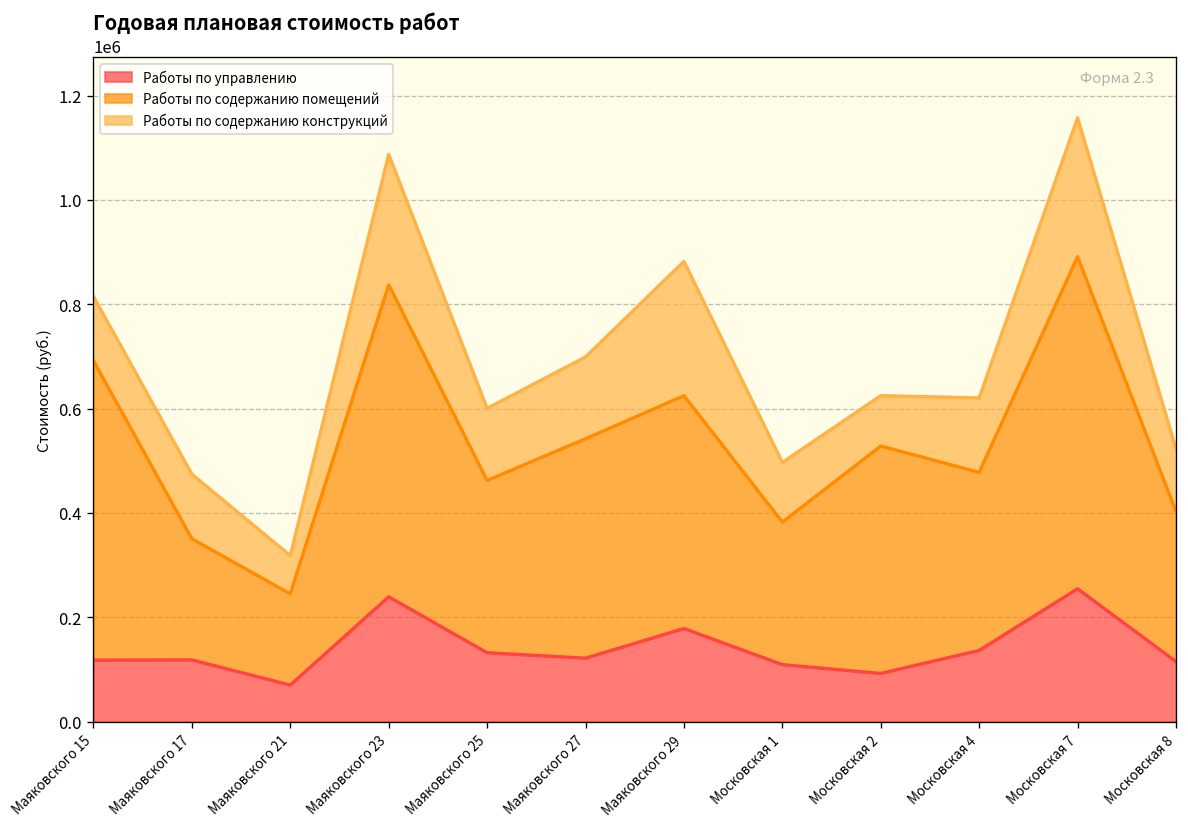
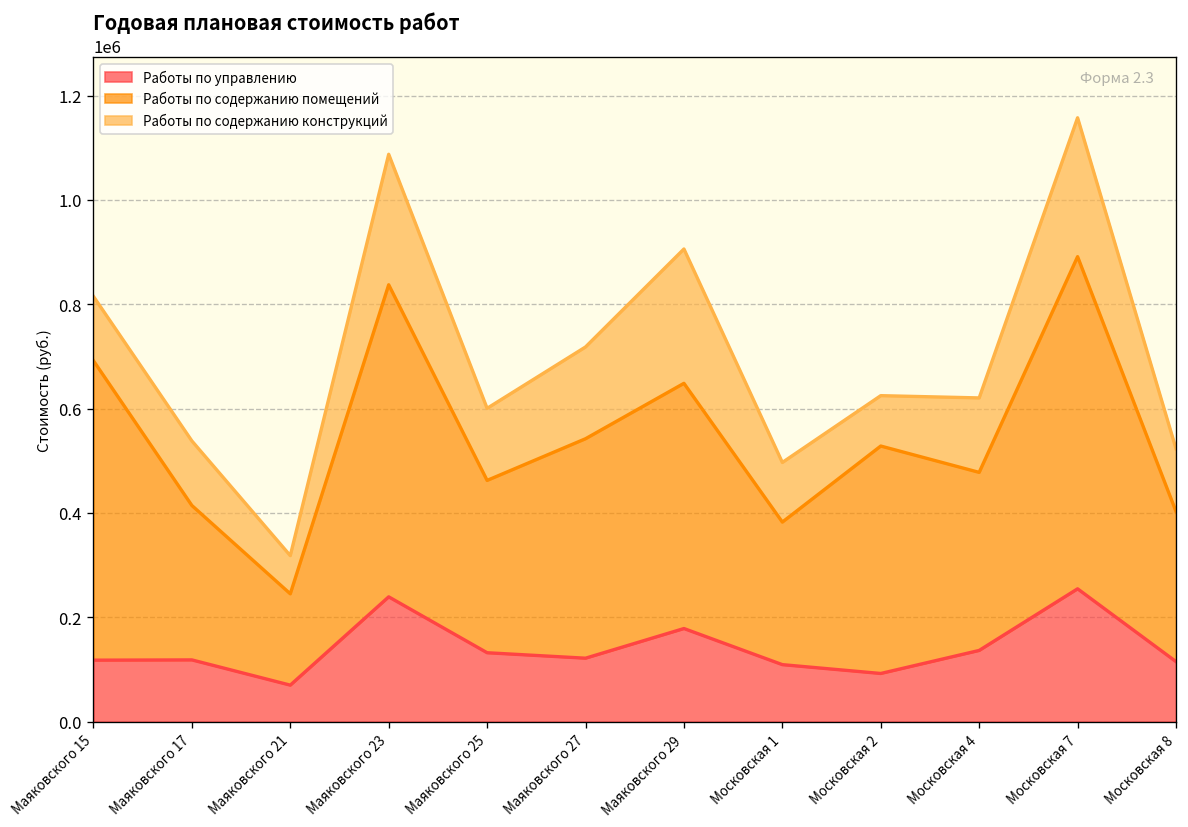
Работы по содержанию помещений, Маяковского 17: 230000 -> 300000
Работы по содержанию конструкций, Маяковского 27: 160000 -> 180000
Работы по содержанию помещений, Маяковского 29: 450000 -> 470000
